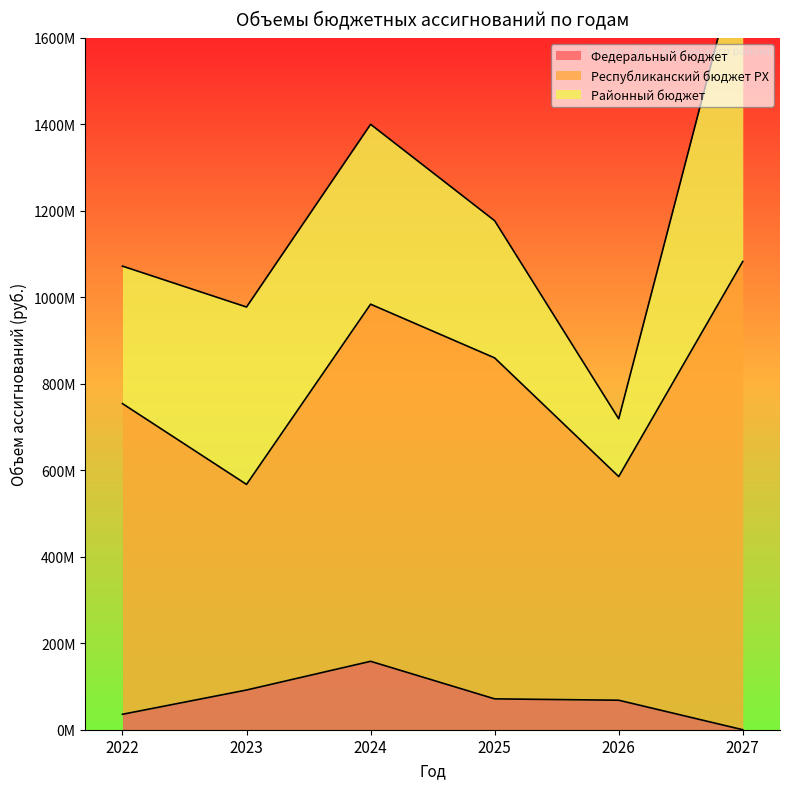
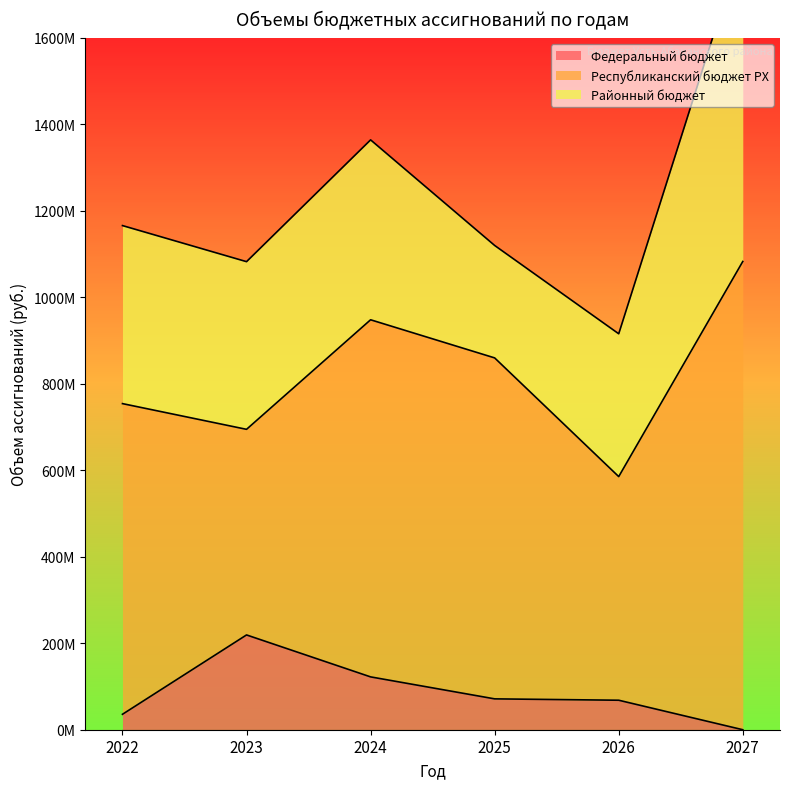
Районный бюджет, 2022: 320000000 -> 410000000
Федеральный бюджет, 2023: 90000000 -> 220000000
Районный бюджет, 2023: 410000000 -> 390000000
Федеральный бюджет, 2024: 160000000 -> 120000000
Районный бюджет, 2025: 320000000 -> 260000000
Районный бюджет, 2026: 130000000 -> 330000000
